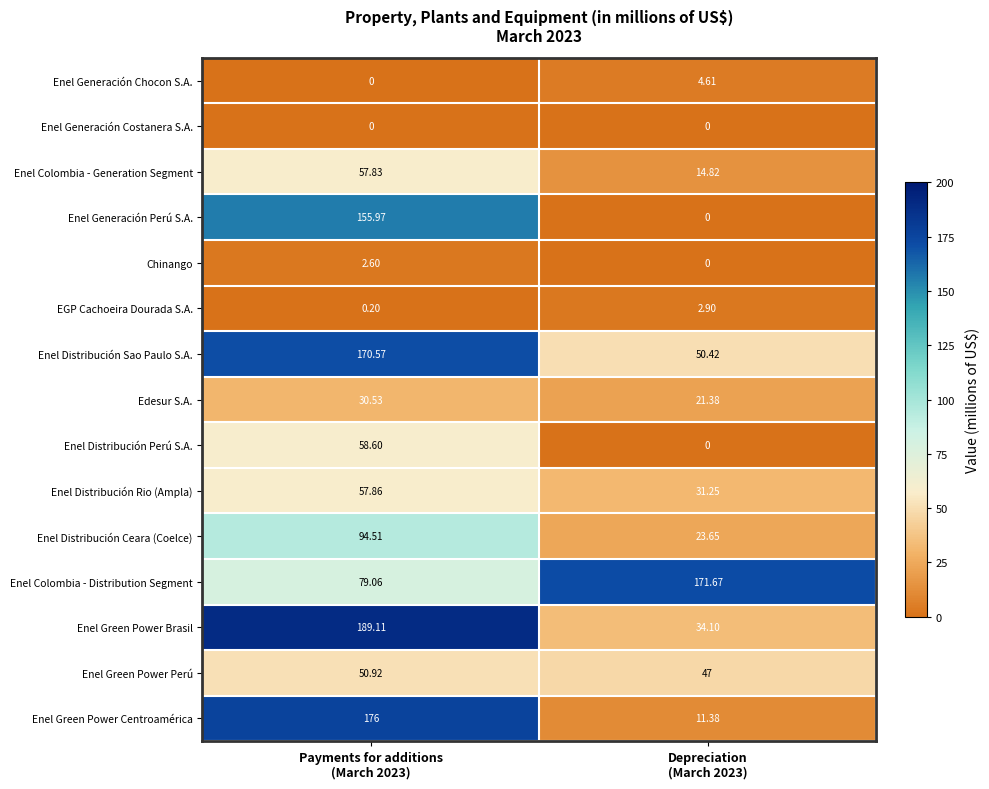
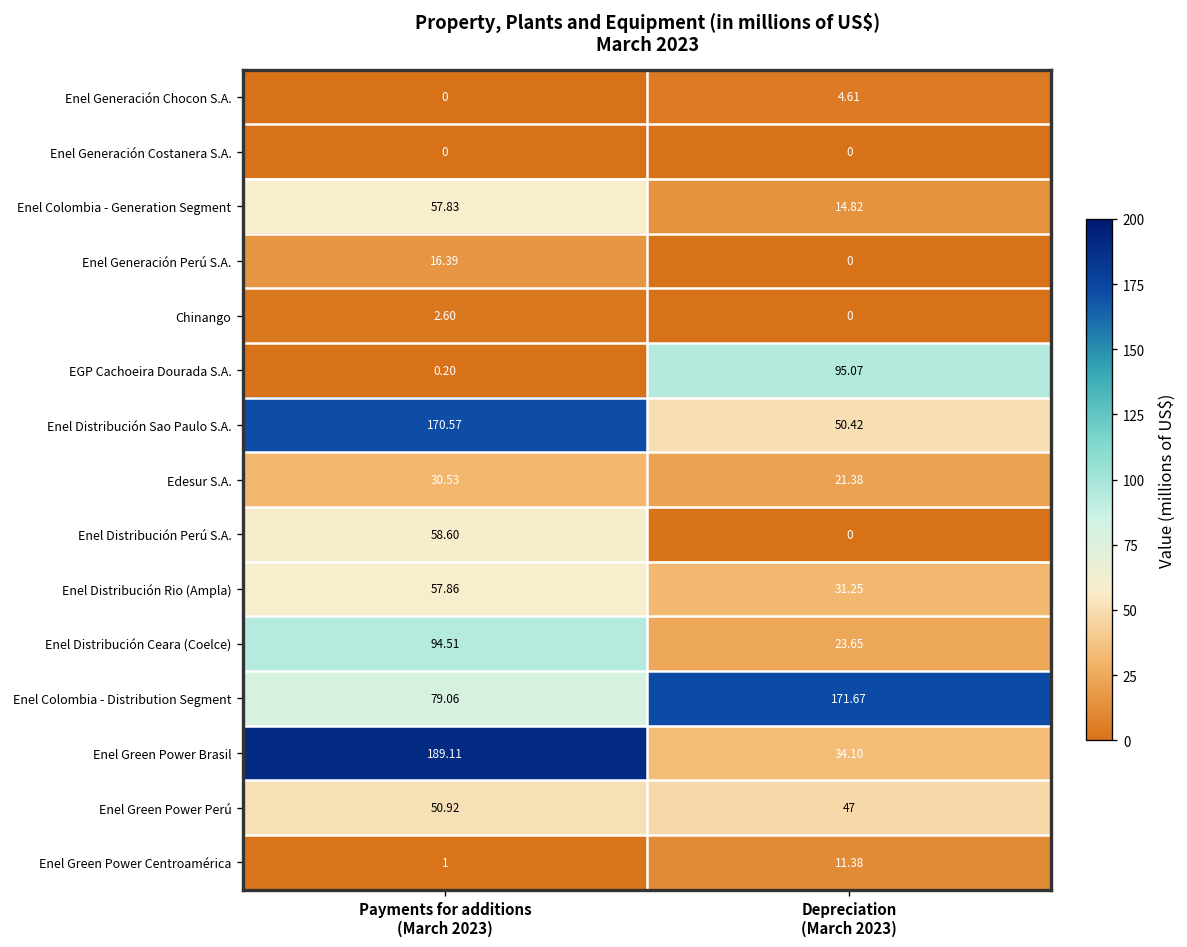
Enel Generación Perú S.A., Payments for additions (March 2023): 155.97 -> 16.39
EGP Cachoeira Dourada S.A., Depreciation (March 2023): 2.90 -> 95.07
Enel Green Power Centroamérica, Payments for additions (March 2023): 176 -> 1
